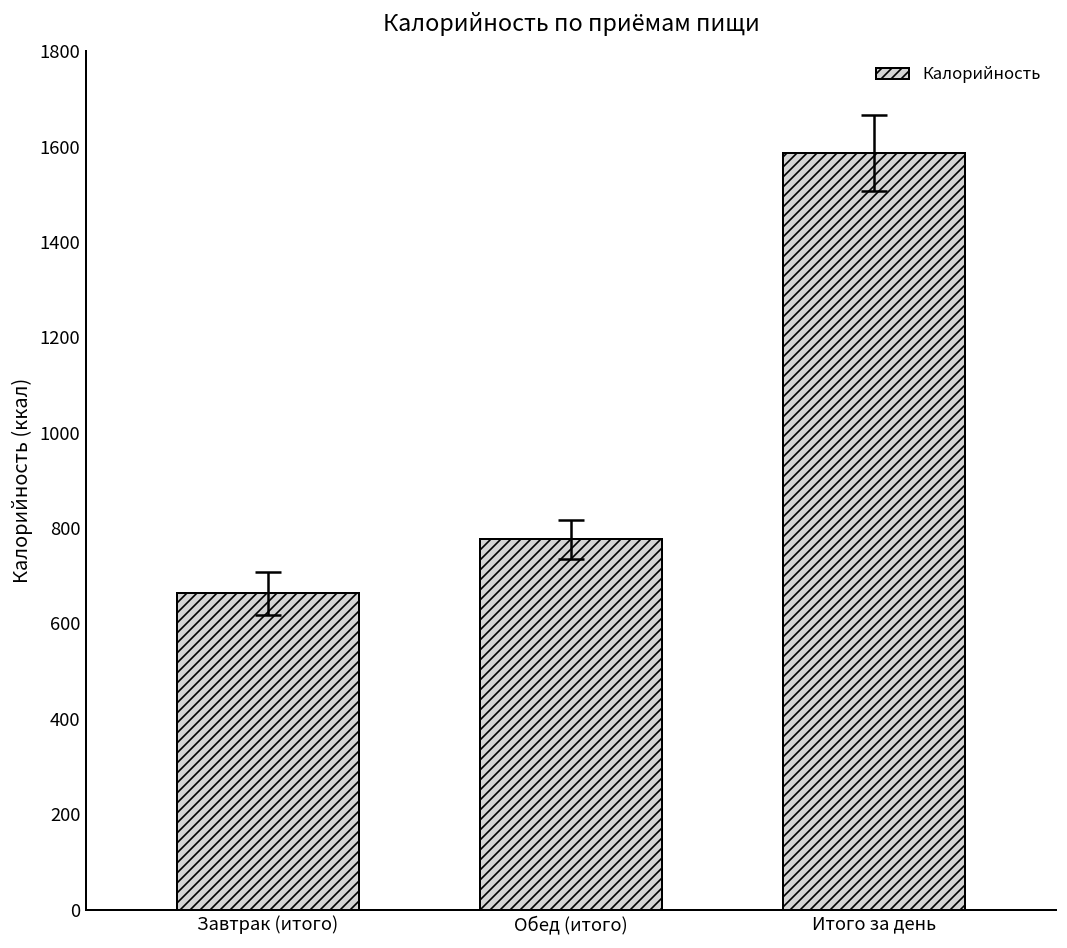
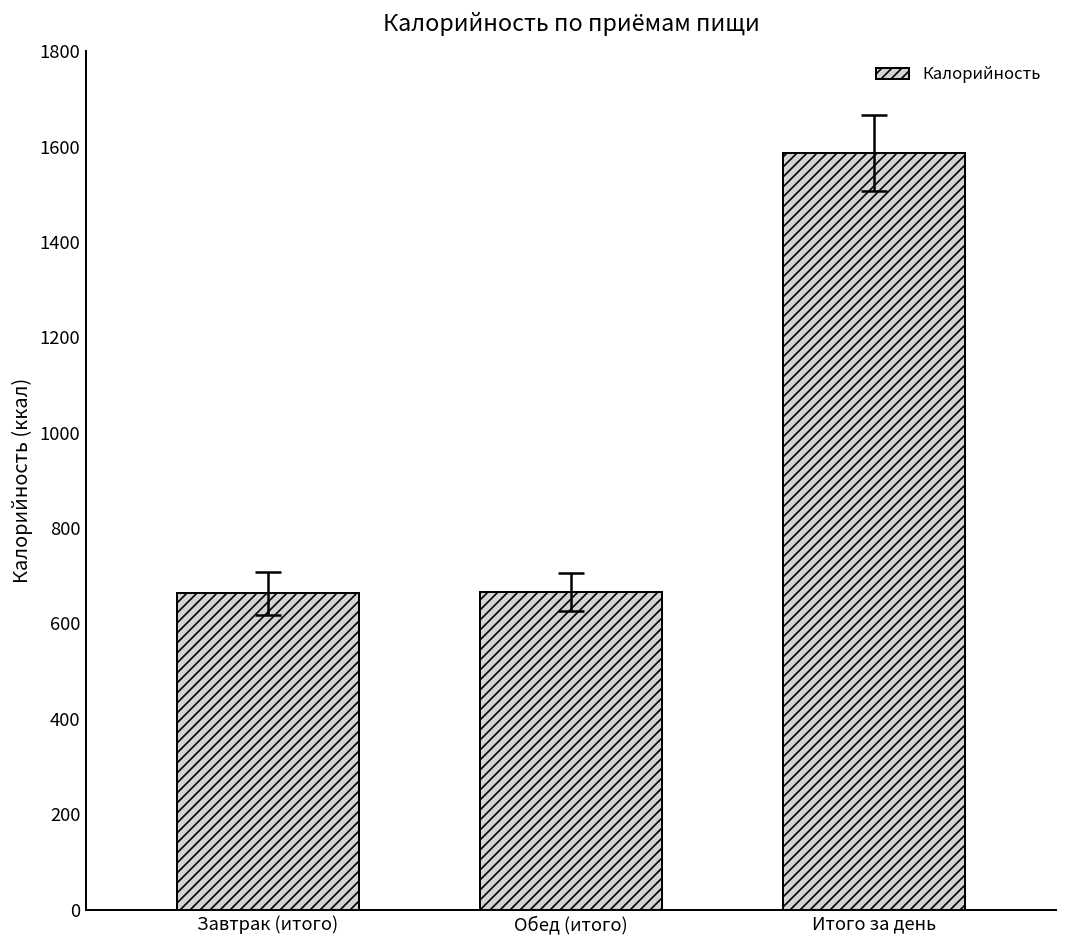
Калорийность, Обед (итого): 780 -> 670
